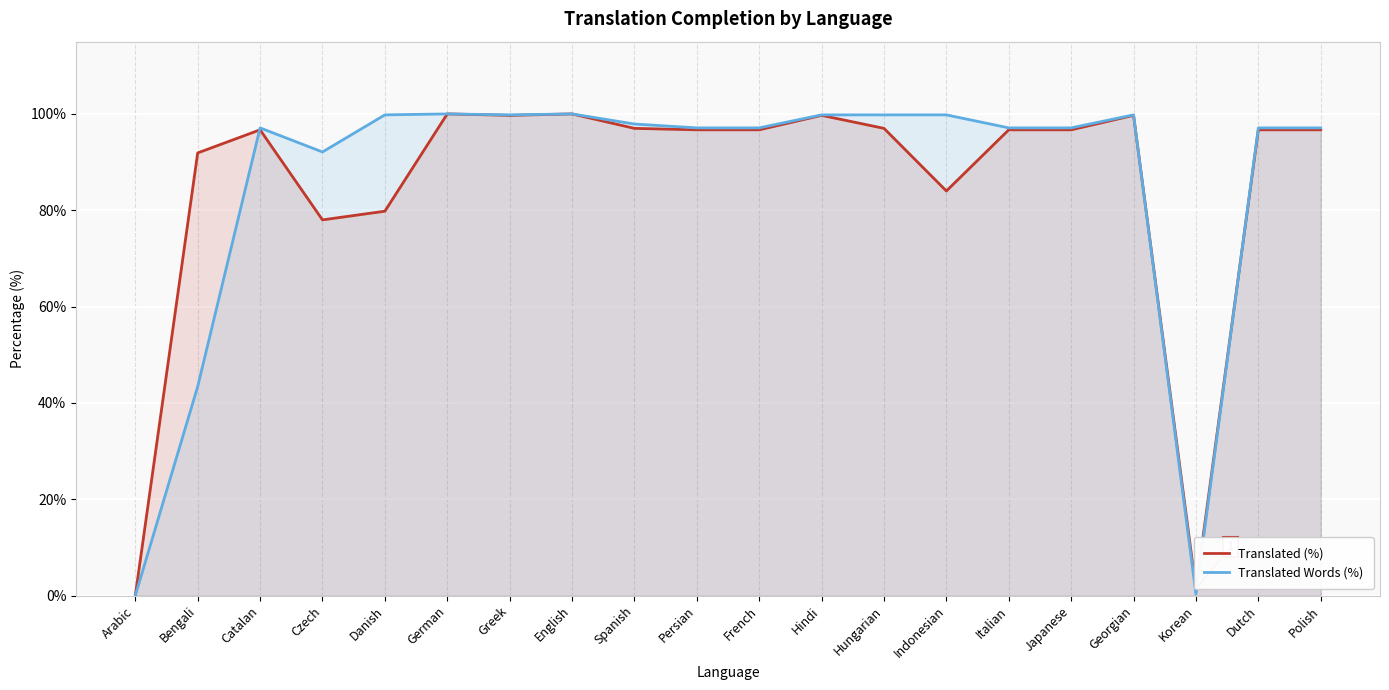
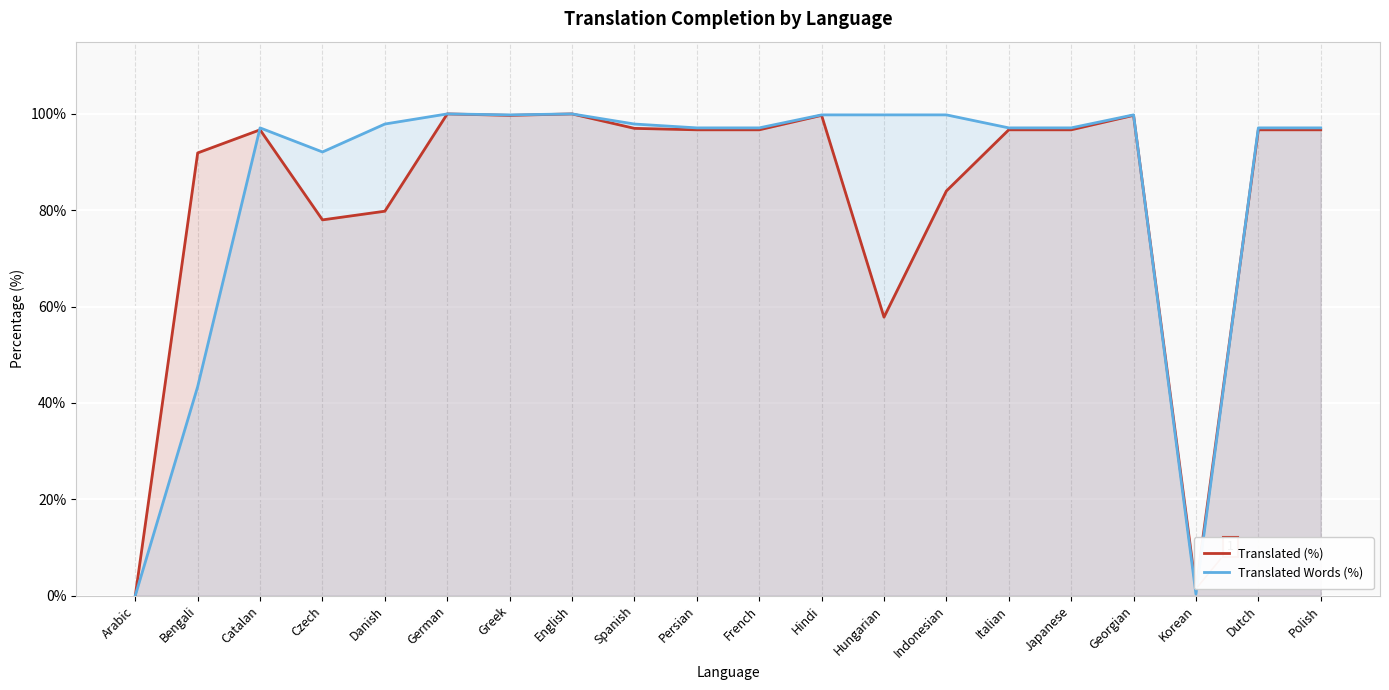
Translated Words (%), Danish: 100% -> 98%
Translated (%), Hungarian: 97% -> 58%
